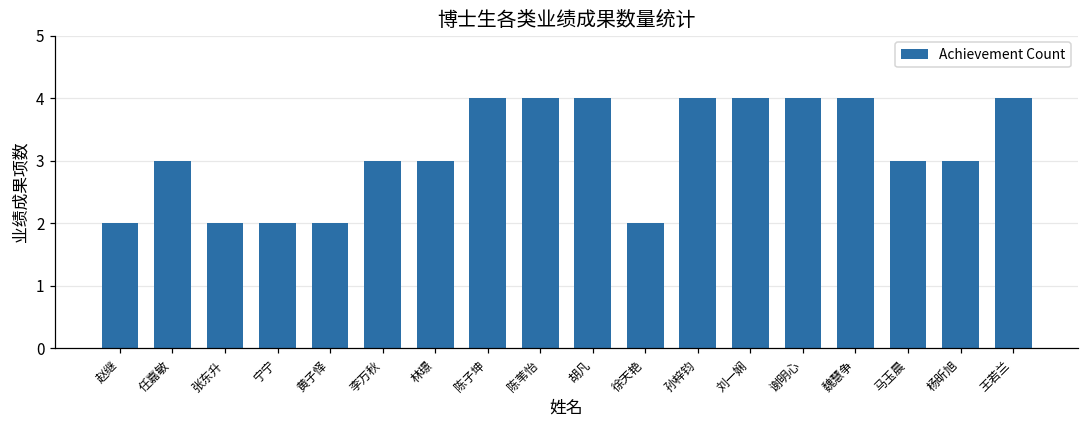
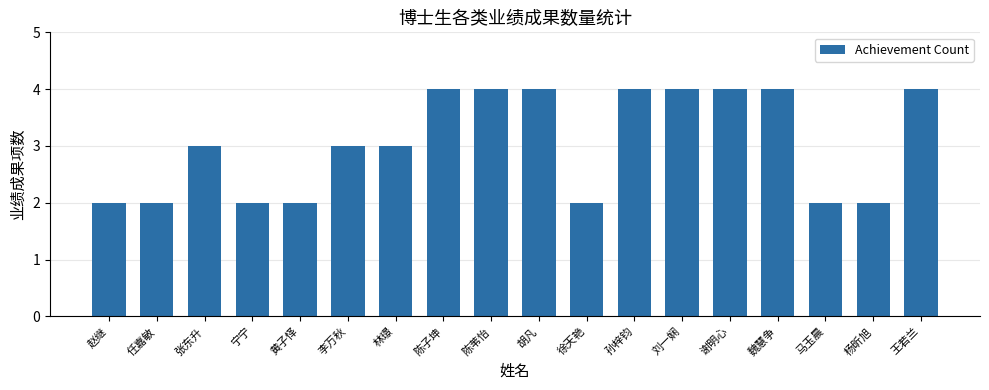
任嘉敏: 3 -> 2
张东升: 2 -> 3
马玉晨: 3 -> 2
杨昕旭: 3 -> 2
